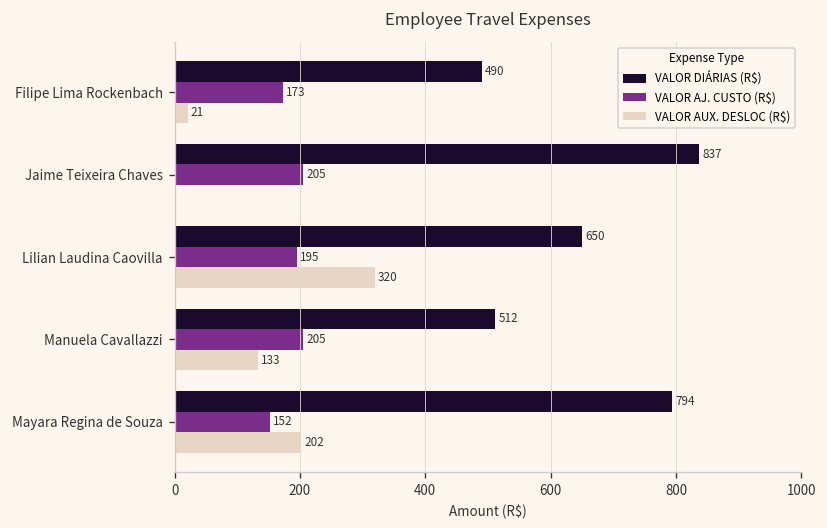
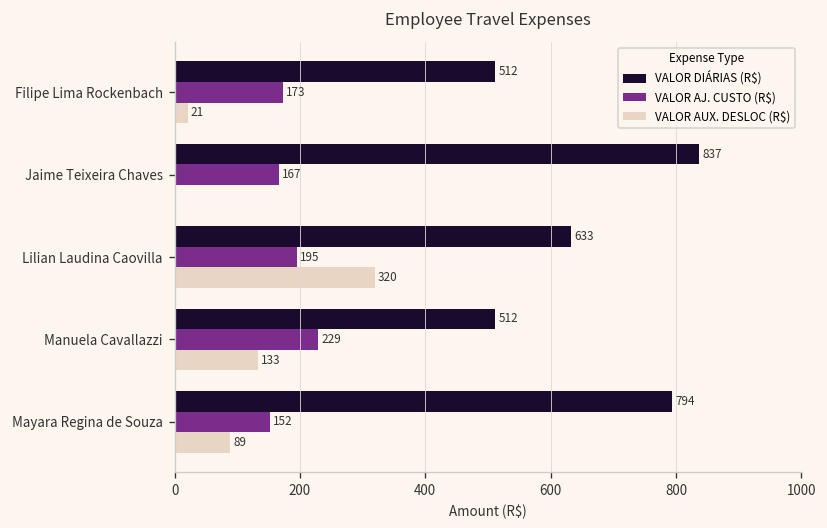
VALOR DIÁRIAS (R$), Filipe Lima Rockenbach: 490 -> 512
VALOR AJ. CUSTO (R$), Jaime Teixeira Chaves: 205 -> 167
VALOR DIÁRIAS (R$), Lilian Laudina Caovilla: 650 -> 633
VALOR AJ. CUSTO (R$), Manuela Cavallazzi: 205 -> 229
VALOR AUX. DESLOC (R$), Mayara Regina de Souza: 202 -> 89
